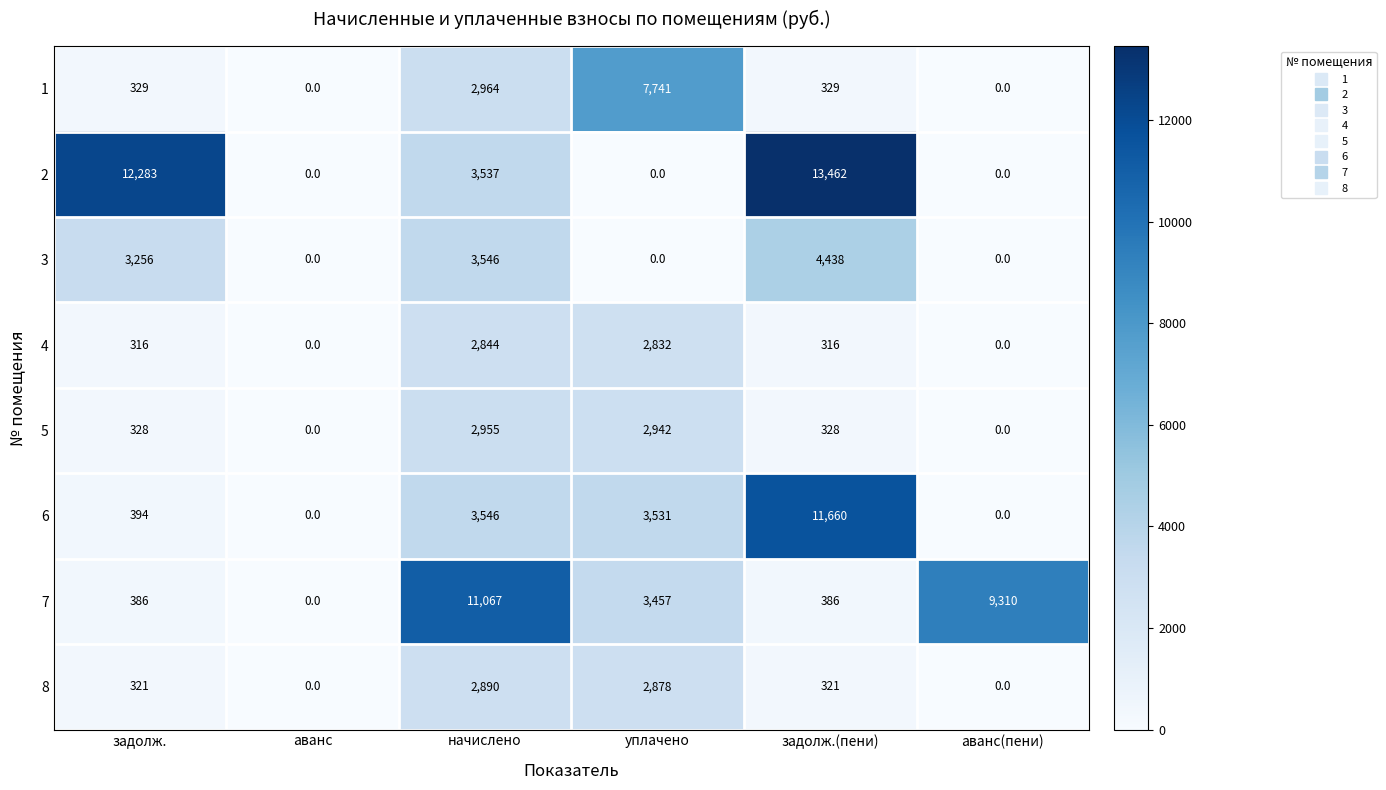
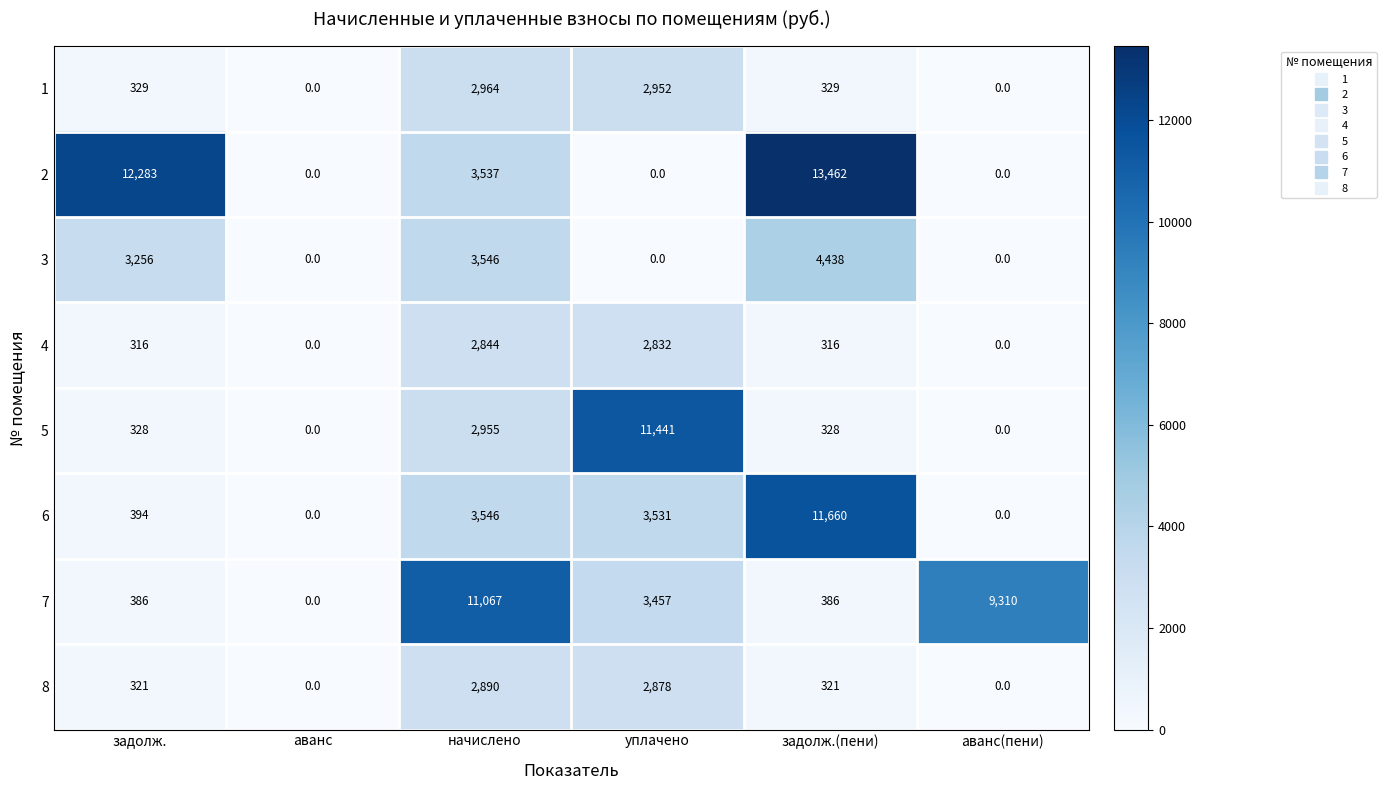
1, уплачено: 7,741 -> 2,952
5, уплачено: 2,942 -> 11,441
